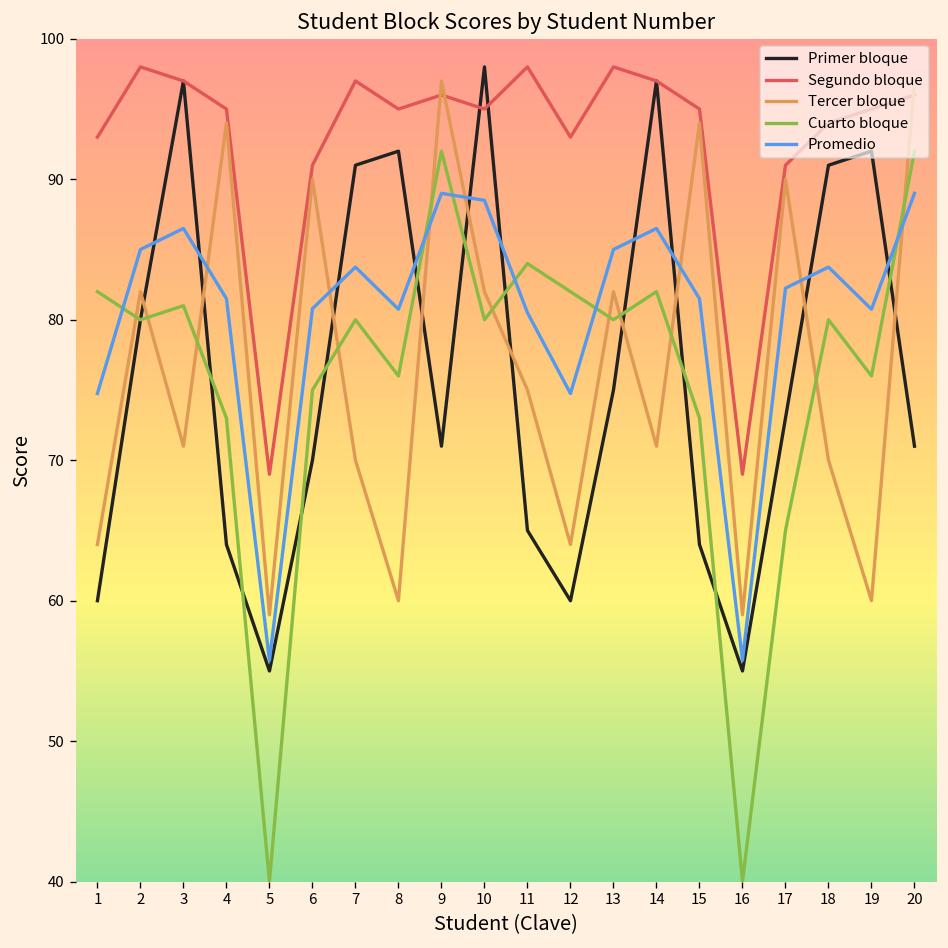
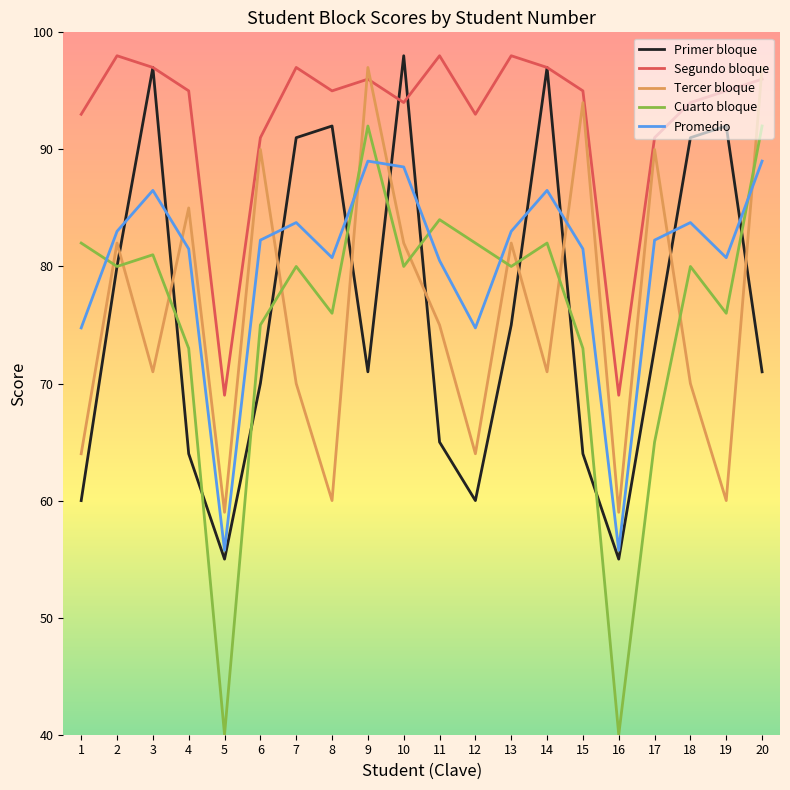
Promedio, 2: 85 -> 83
Tercer bloque, 4: 94 -> 85
Promedio, 6: 80.8 -> 82.3
Segundo bloque, 10: 95 -> 94
Promedio, 13: 85 -> 83
